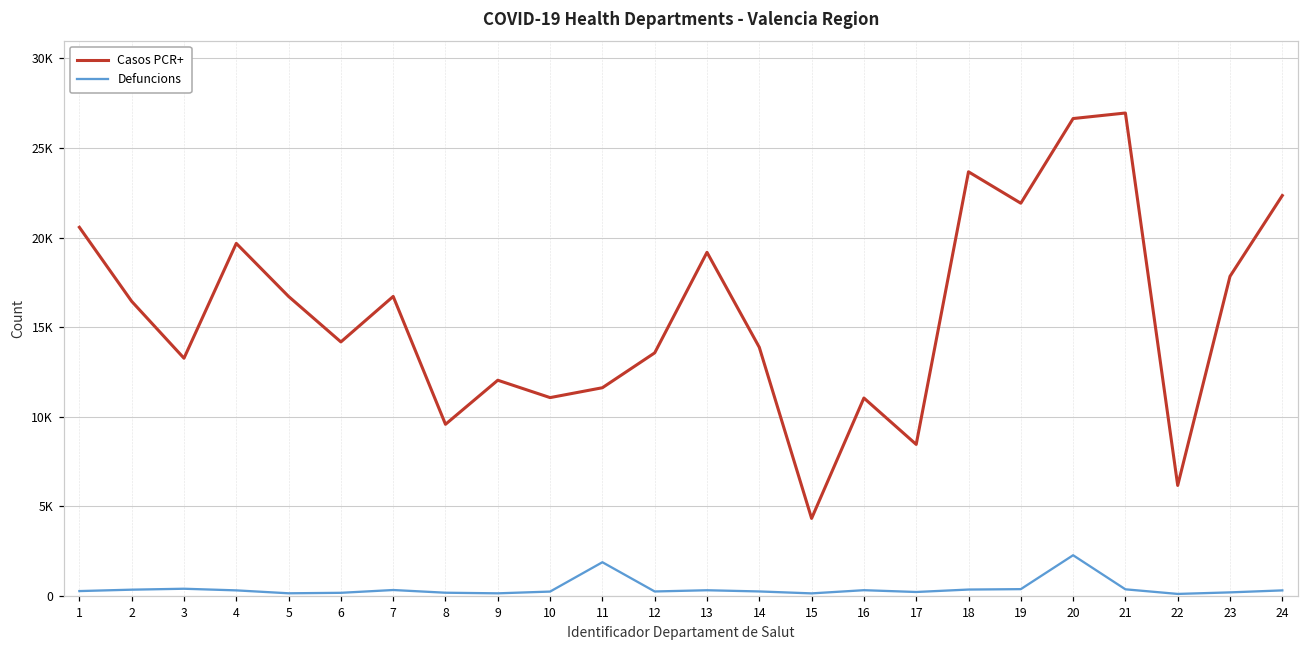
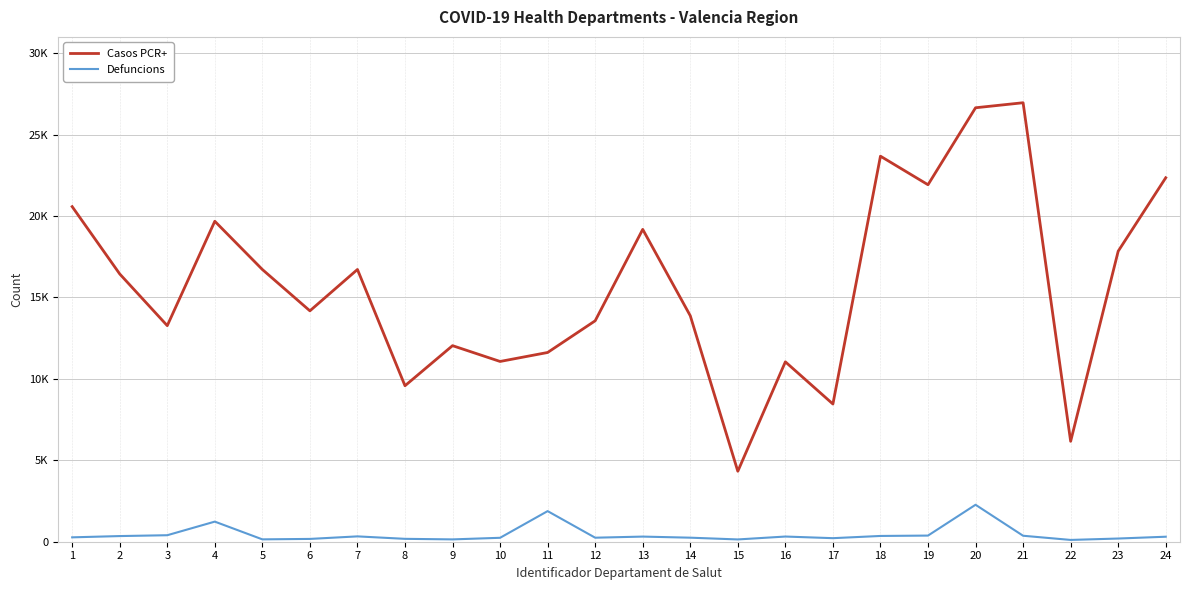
Defuncions, 4: 300 -> 1200
